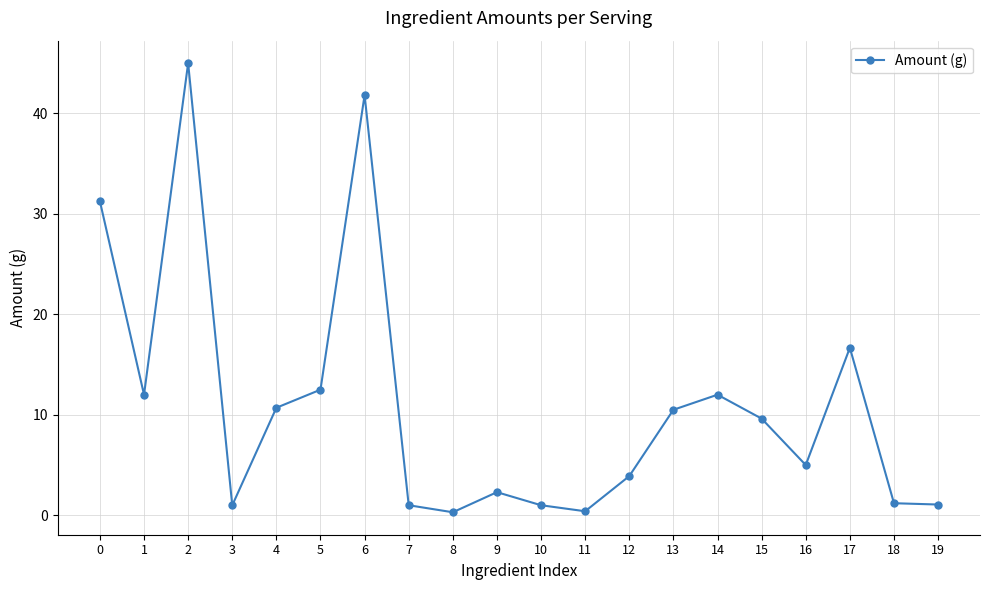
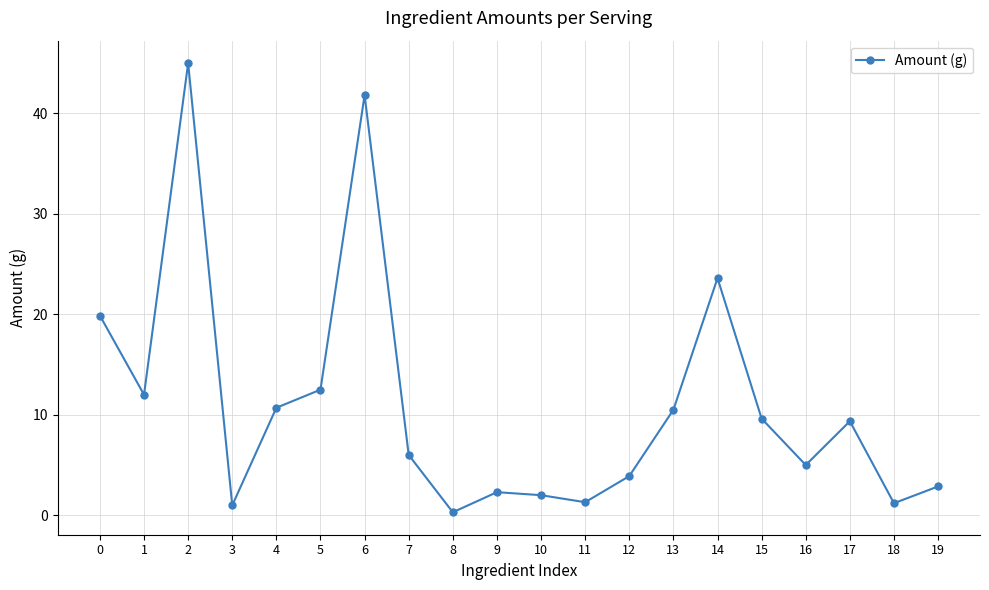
0: 31.3 -> 19.9
7: 1 -> 6
10: 1 -> 2
11: 0.4 -> 1.3
14: 12.0 -> 23.6
17: 16.7 -> 9.4
19: 1.1 -> 2.9
